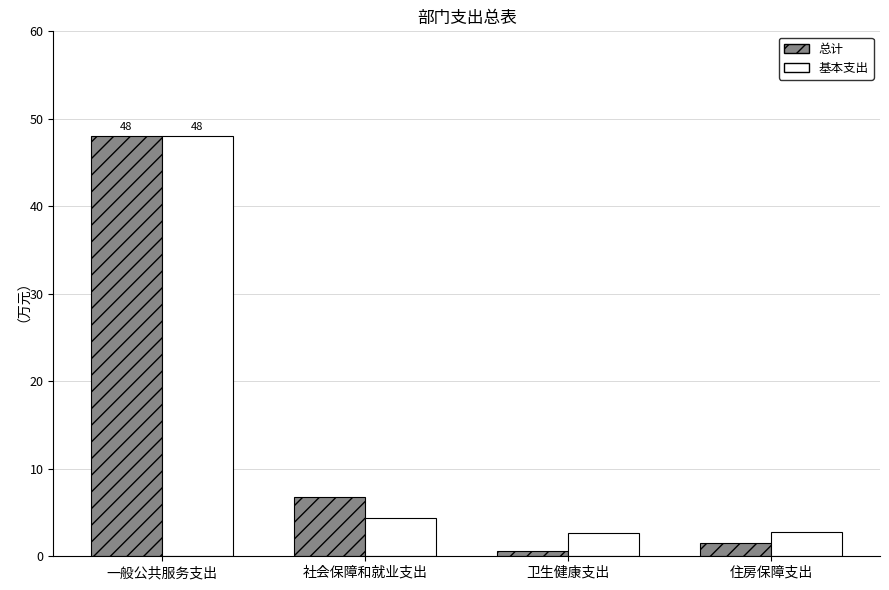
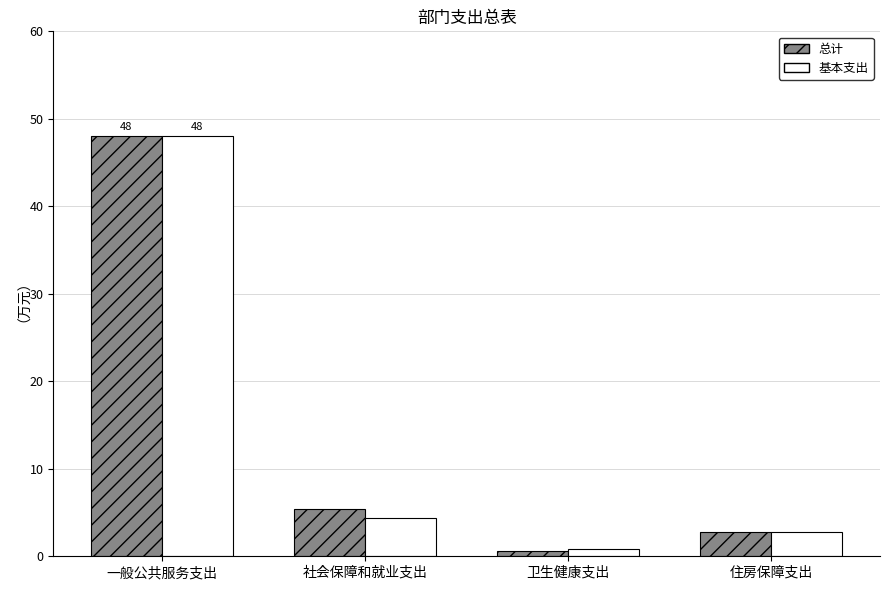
总计, 社会保障和就业支出: 7 -> 5
基本支出, 卫生健康支出: 3 -> 1
总计, 住房保障支出: 2 -> 3
